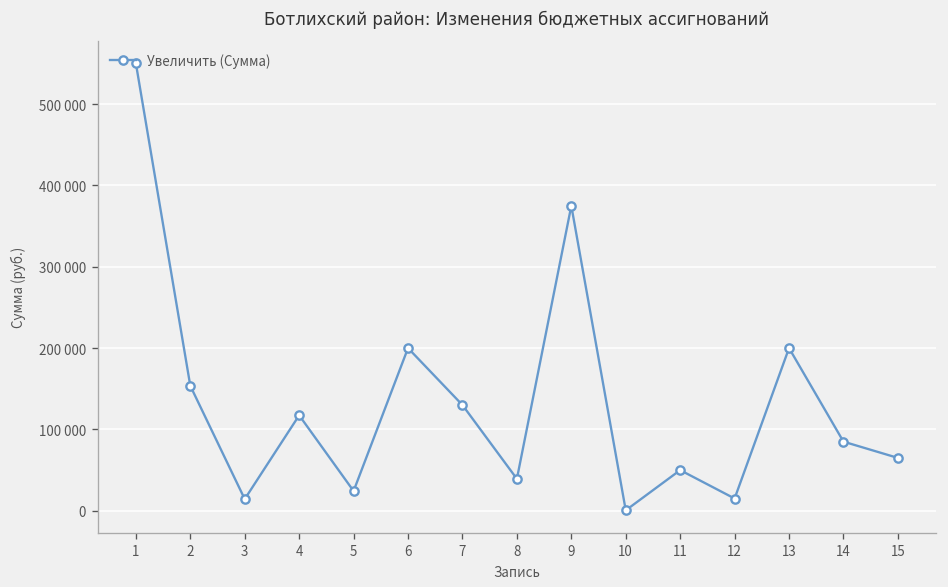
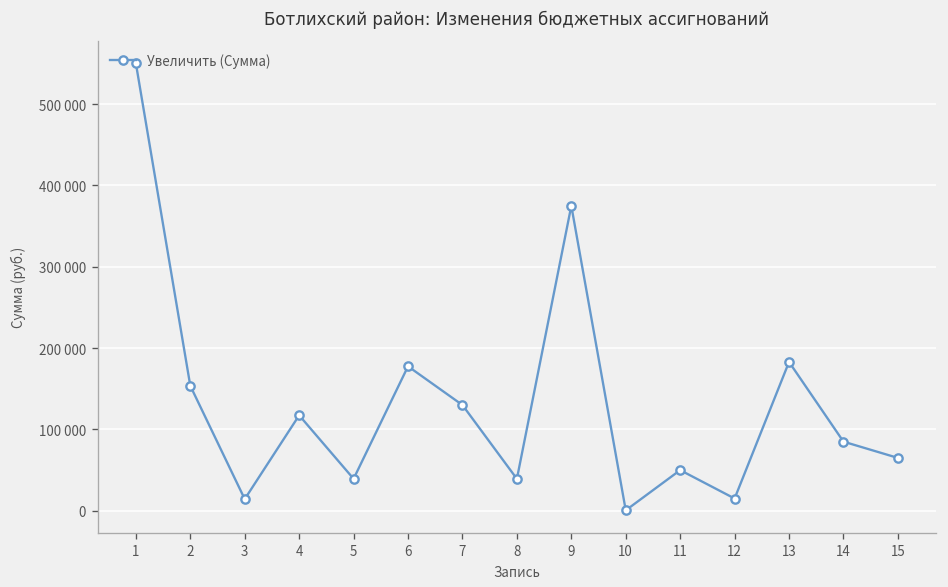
5: 20000 -> 40000
6: 200000 -> 180000
13: 200000 -> 180000
